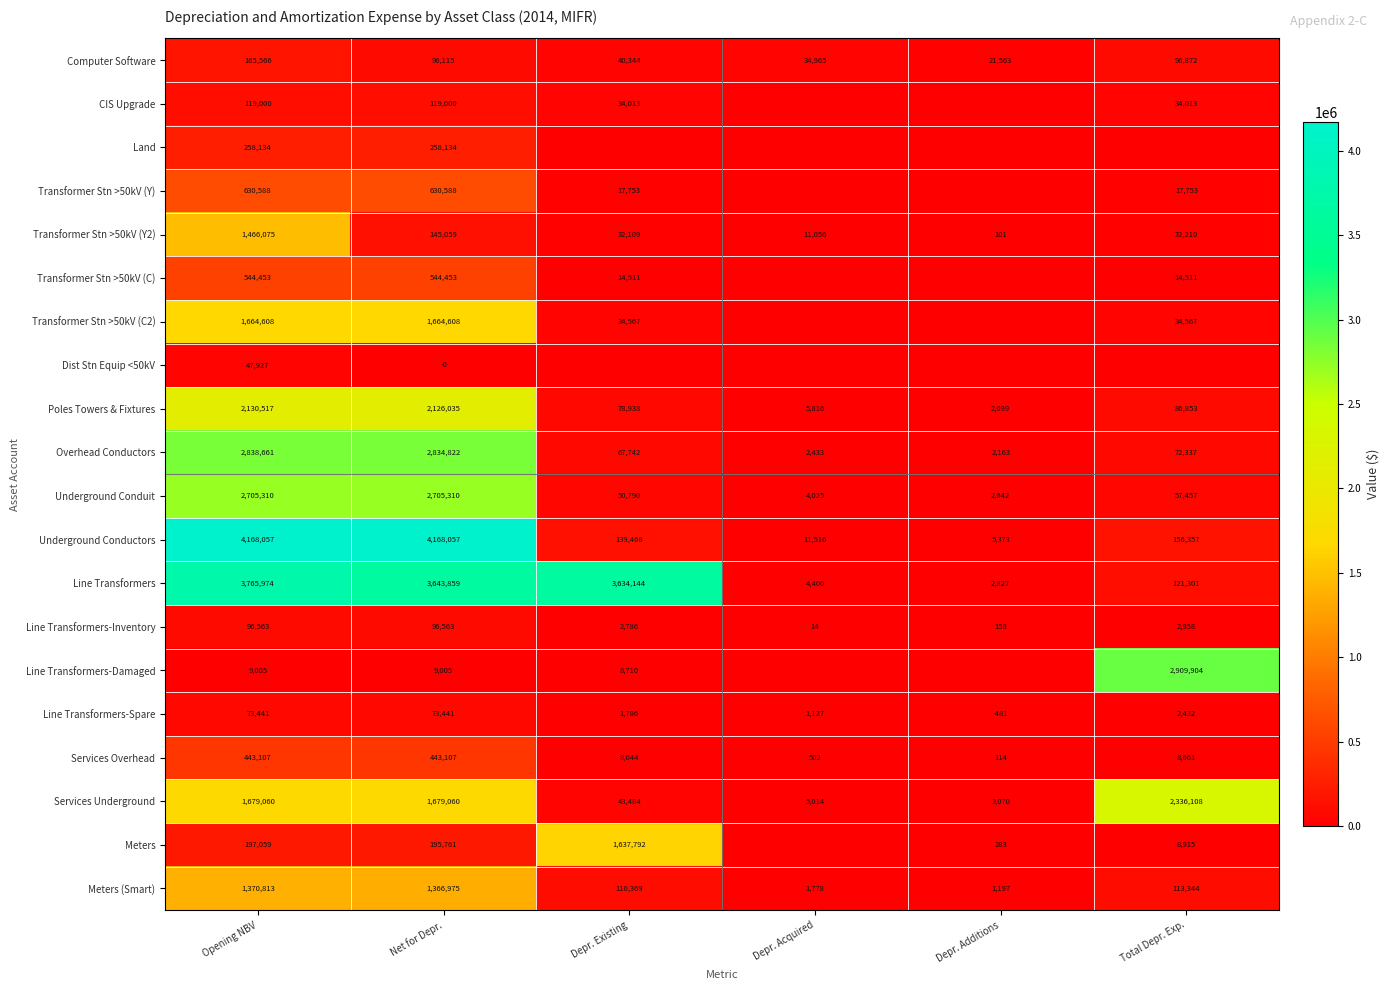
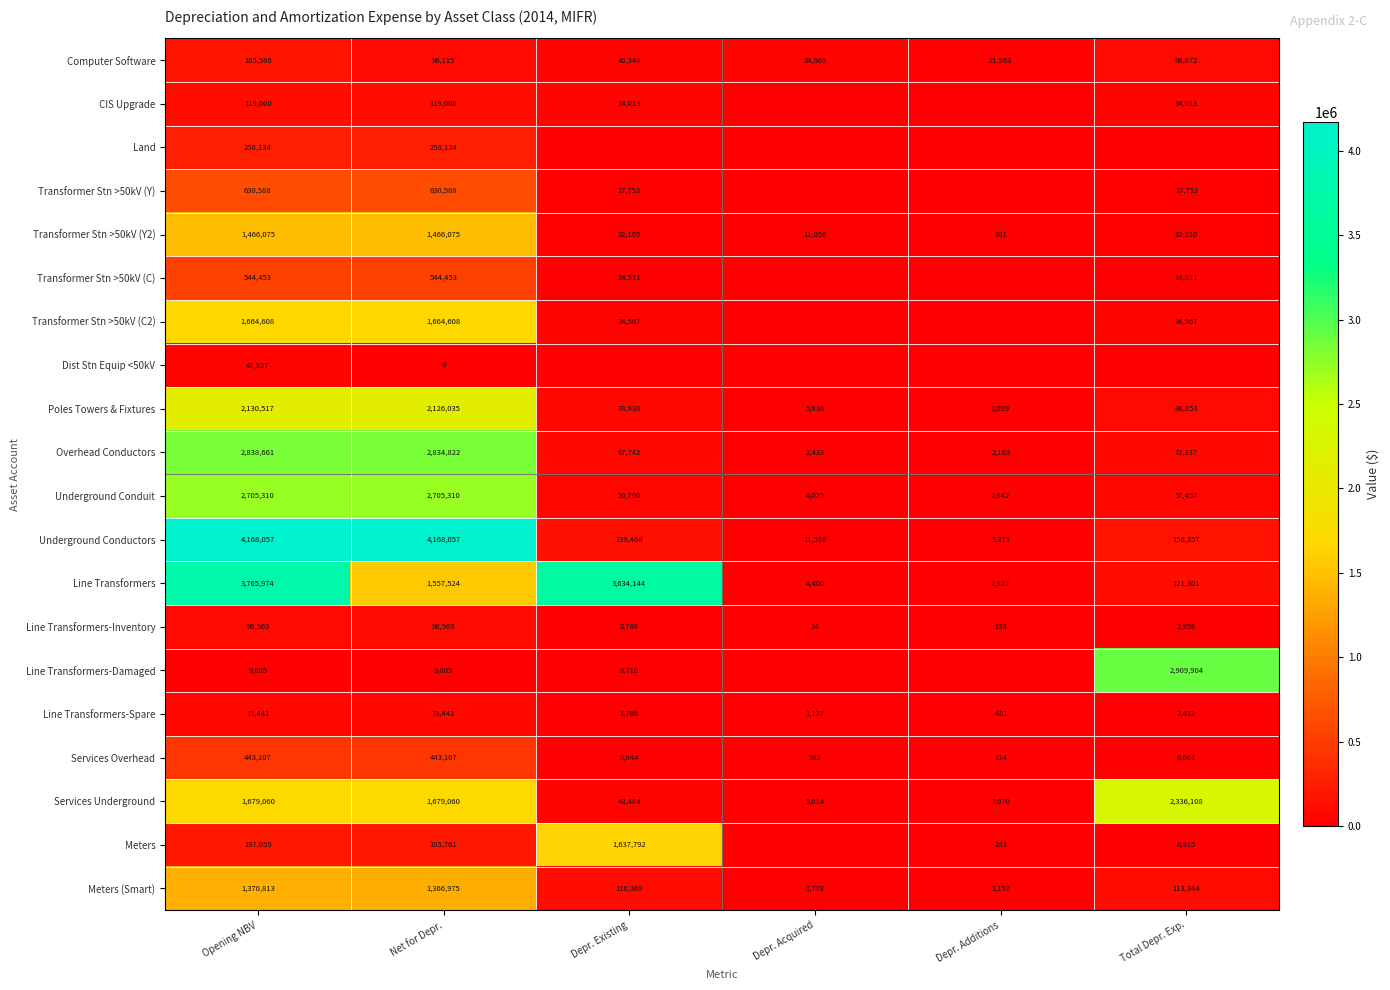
Transformer Stn >50kV (Y2), Net for Depr.: 145,059 -> 1,466,075
Line Transformers, Net for Depr.: 3,643,859 -> 1,557,524
